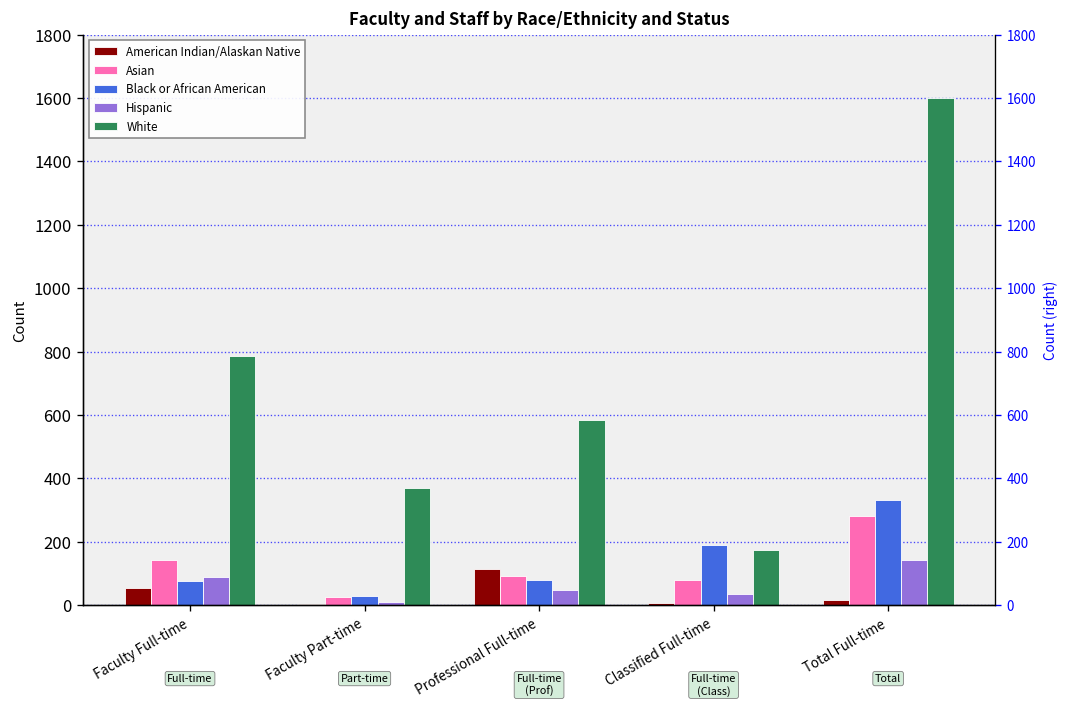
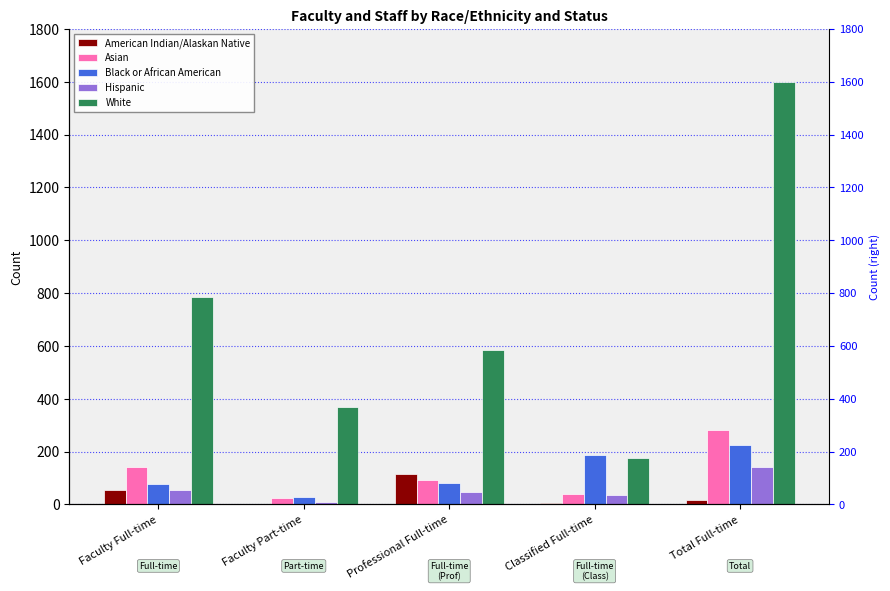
Hispanic, Faculty Full-time: 90 -> 50
Asian, Classified Full-time: 80 -> 40
Black or African American, Total Full-time: 330 -> 230
